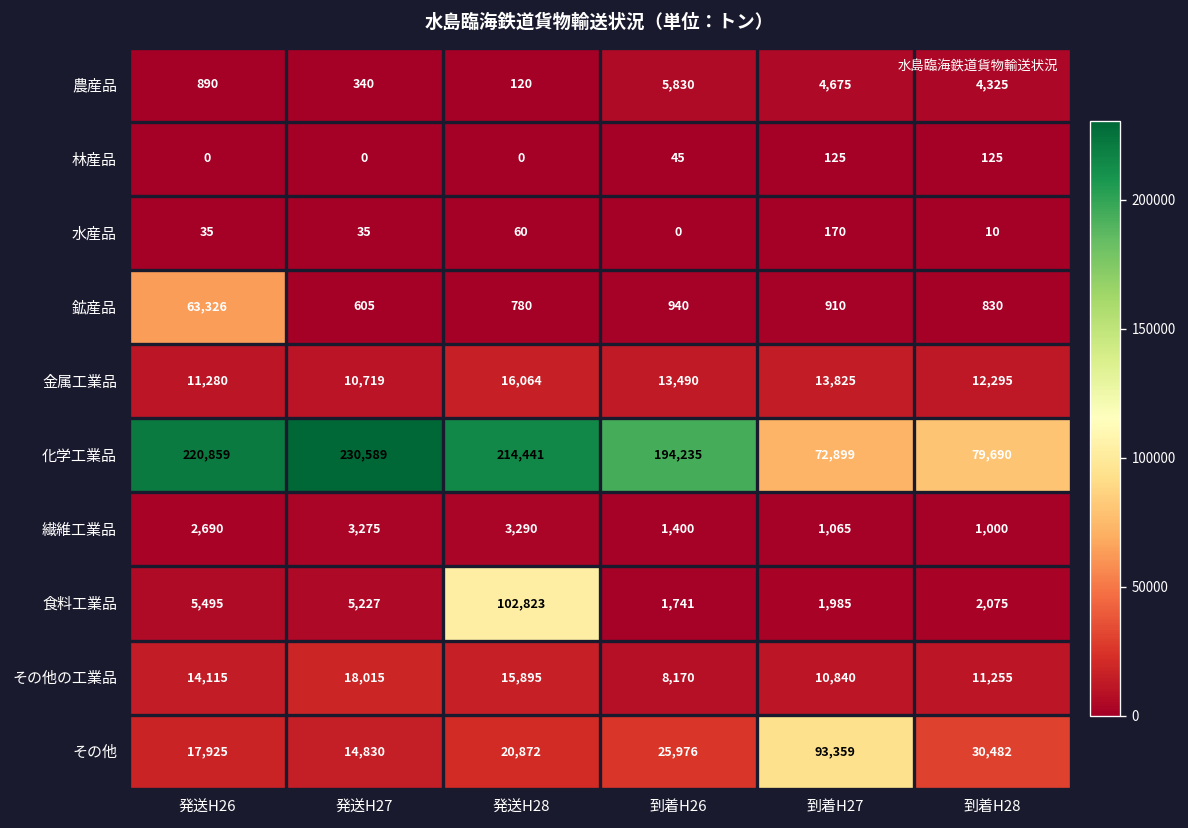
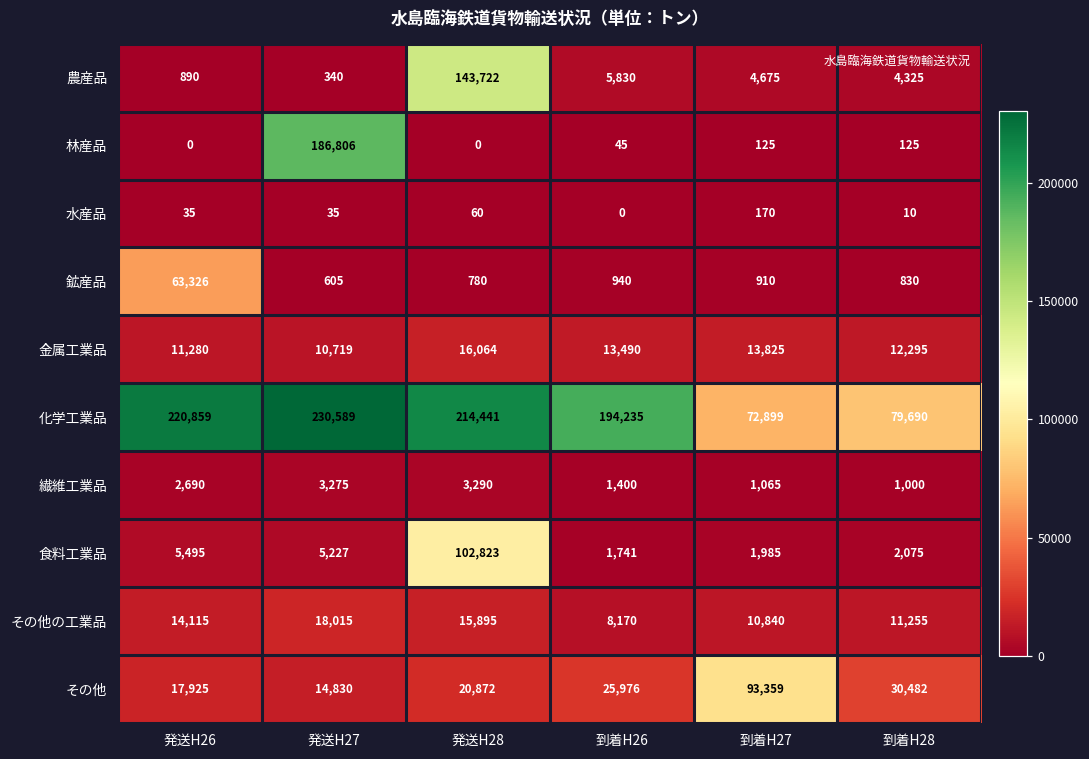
農産品, 発送H28: 120 -> 143,722
林産品, 発送H27: 0 -> 186,806
